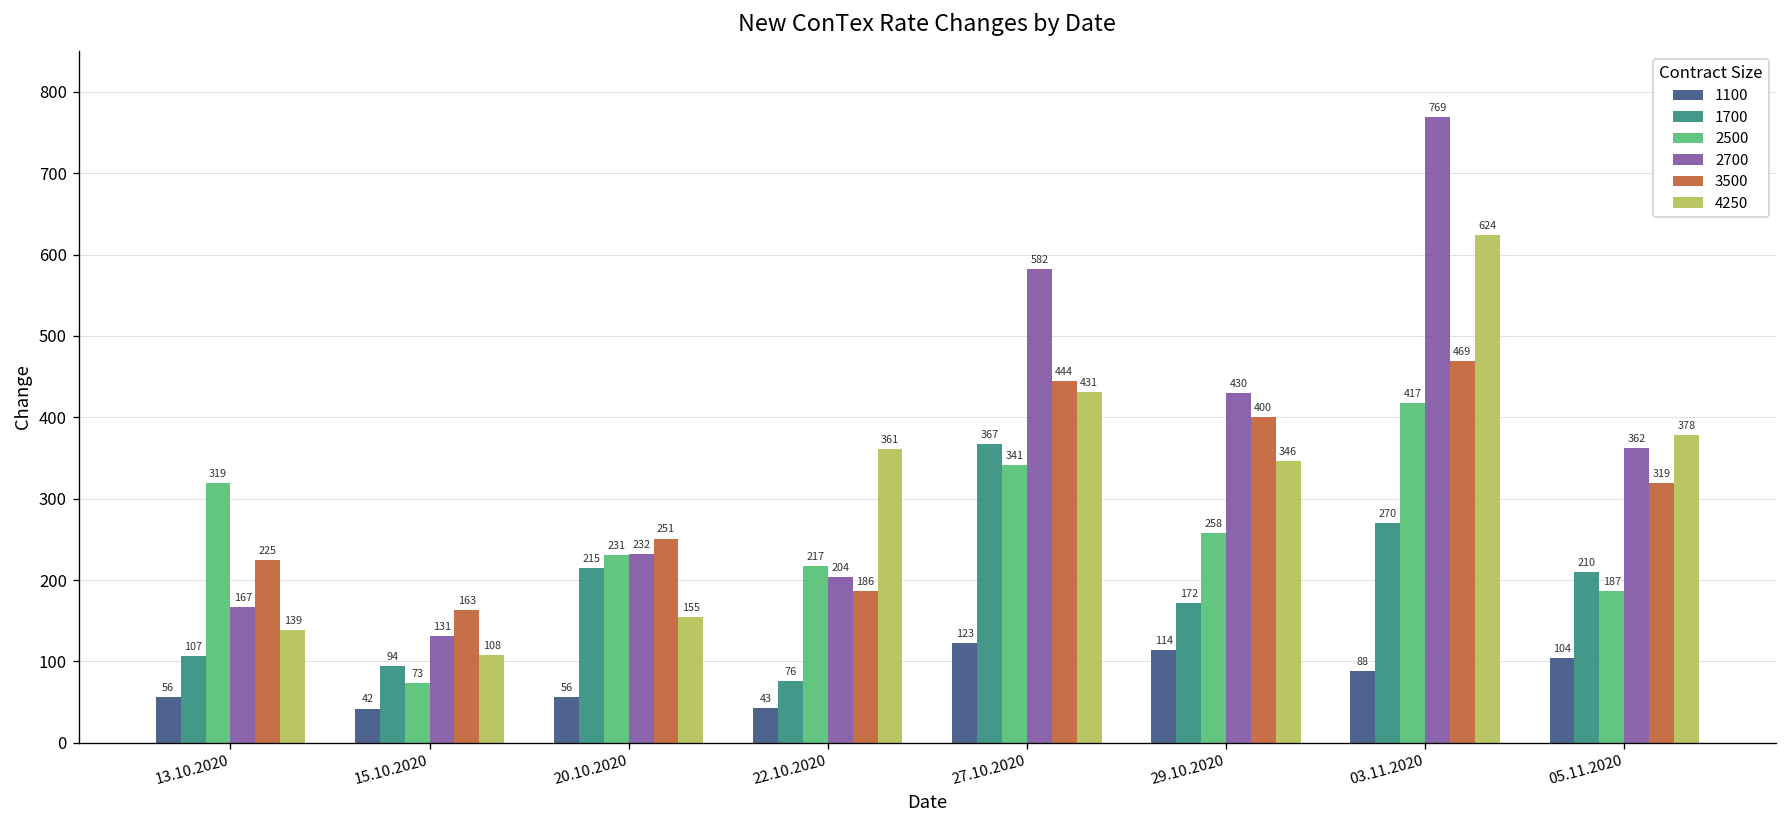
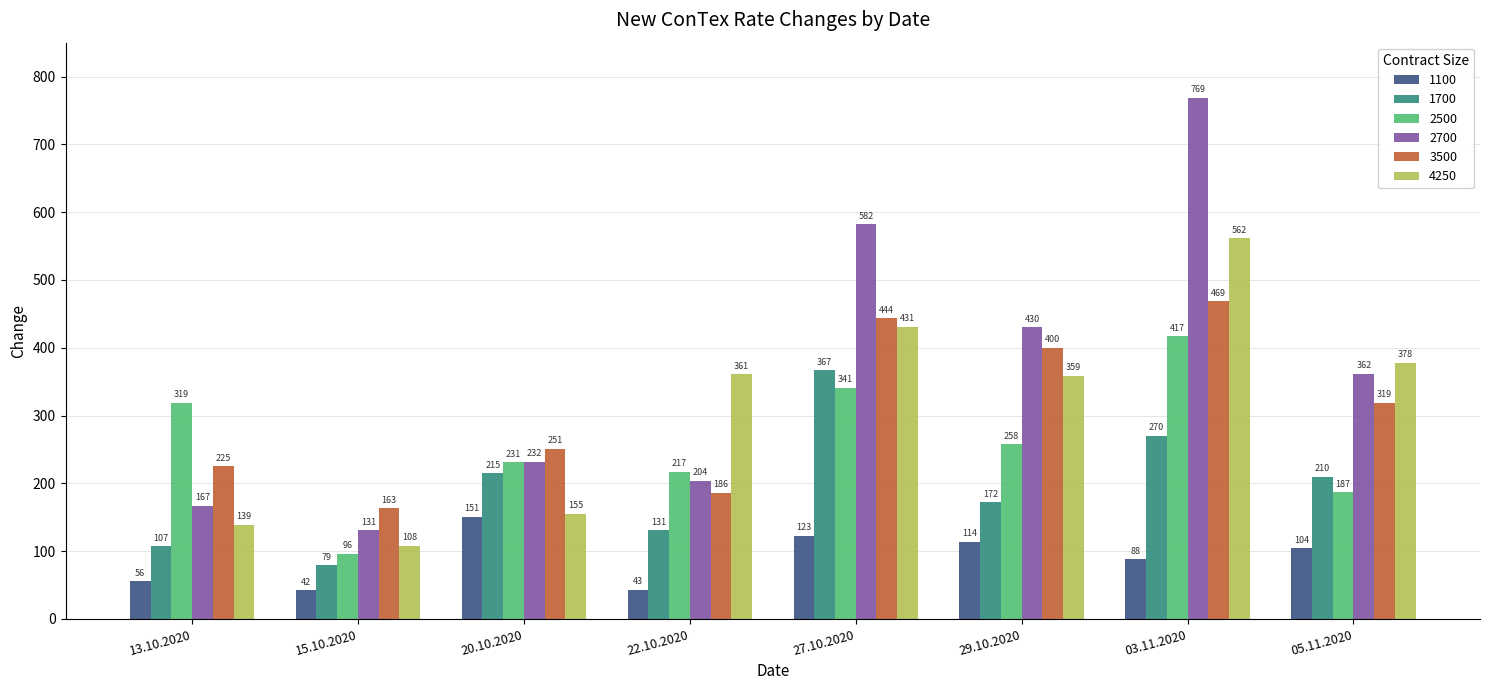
1700, 15.10.2020: 94 -> 79
2500, 15.10.2020: 73 -> 96
1100, 20.10.2020: 56 -> 151
1700, 22.10.2020: 76 -> 131
4250, 29.10.2020: 346 -> 359
4250, 03.11.2020: 624 -> 562
